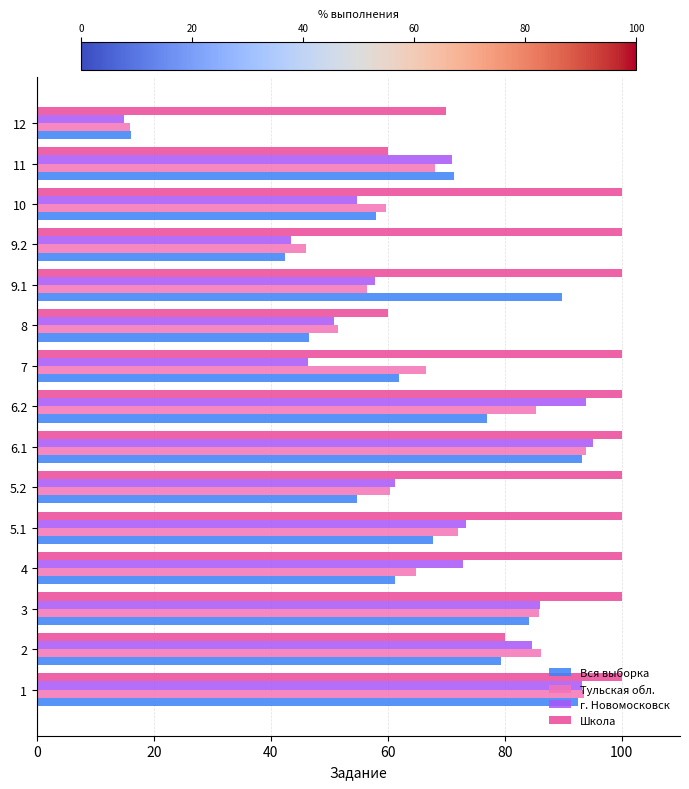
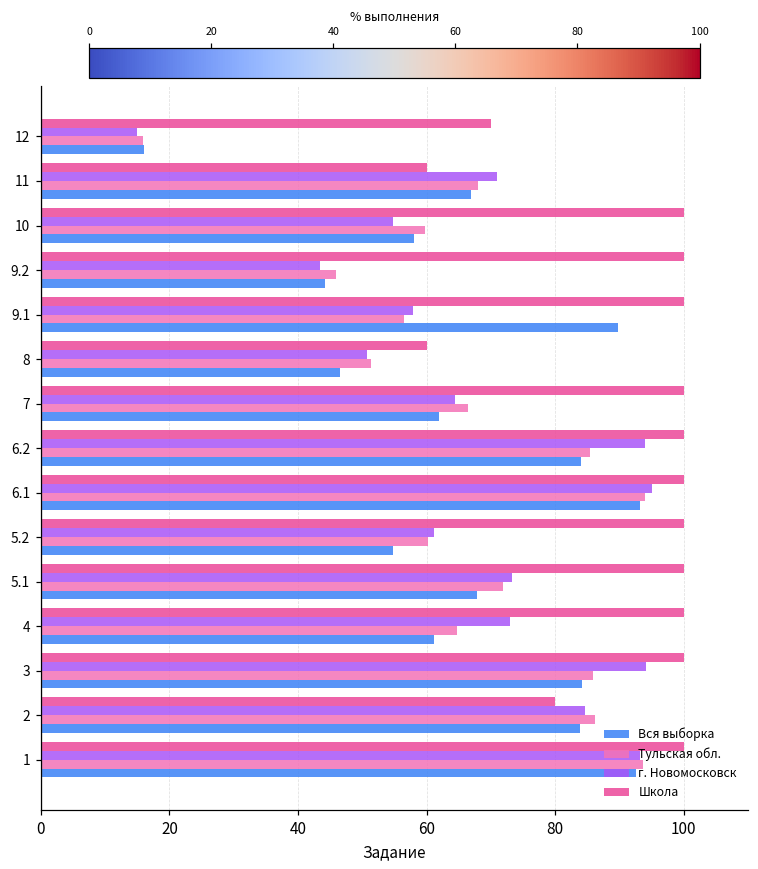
Вся выборка, 11: 71 -> 67
Вся выборка, 9.2: 42 -> 44
г. Новомосковск, 7: 46 -> 64
Вся выборка, 6.2: 77 -> 84
г. Новомосковск, 3: 86 -> 94
Вся выборка, 2: 79 -> 84
